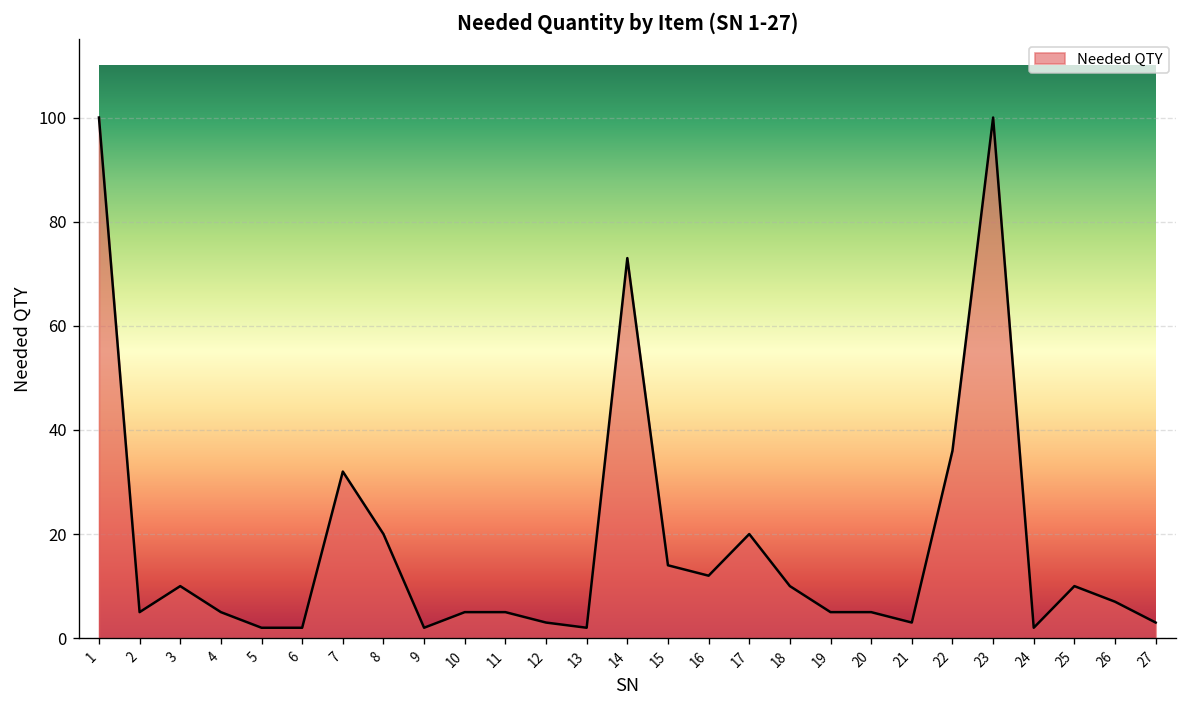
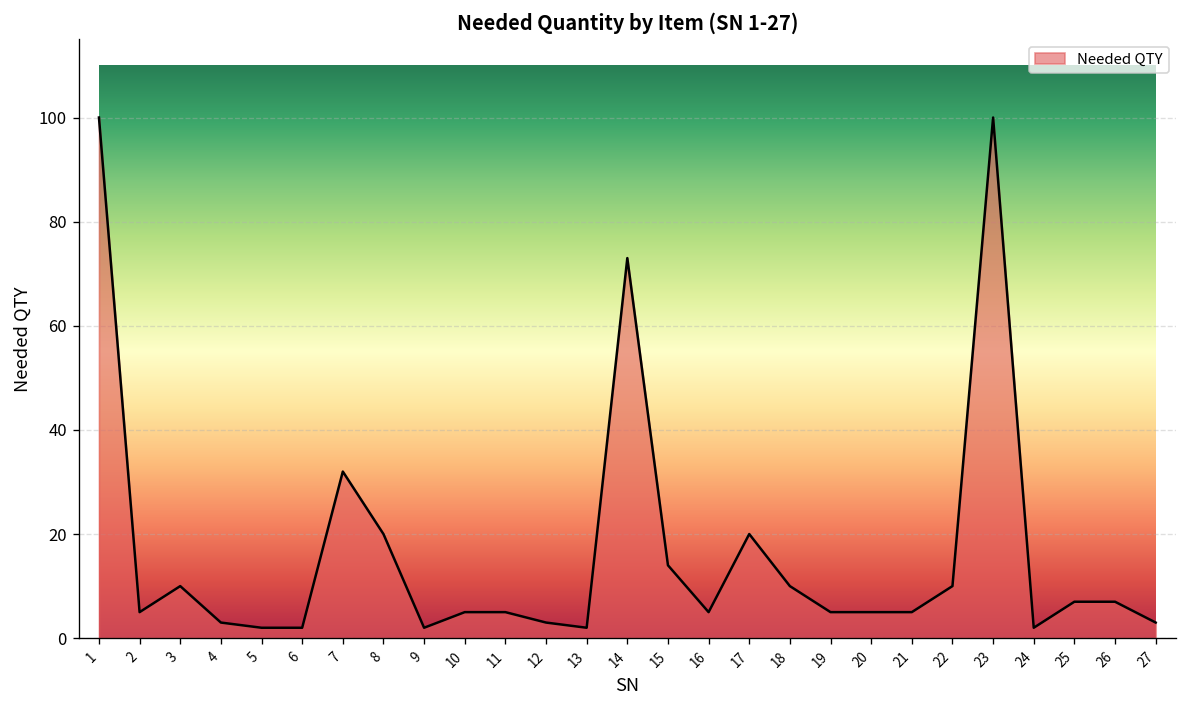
4: 5 -> 3
16: 12 -> 5
21: 3 -> 5
22: 36 -> 10
25: 10 -> 7
